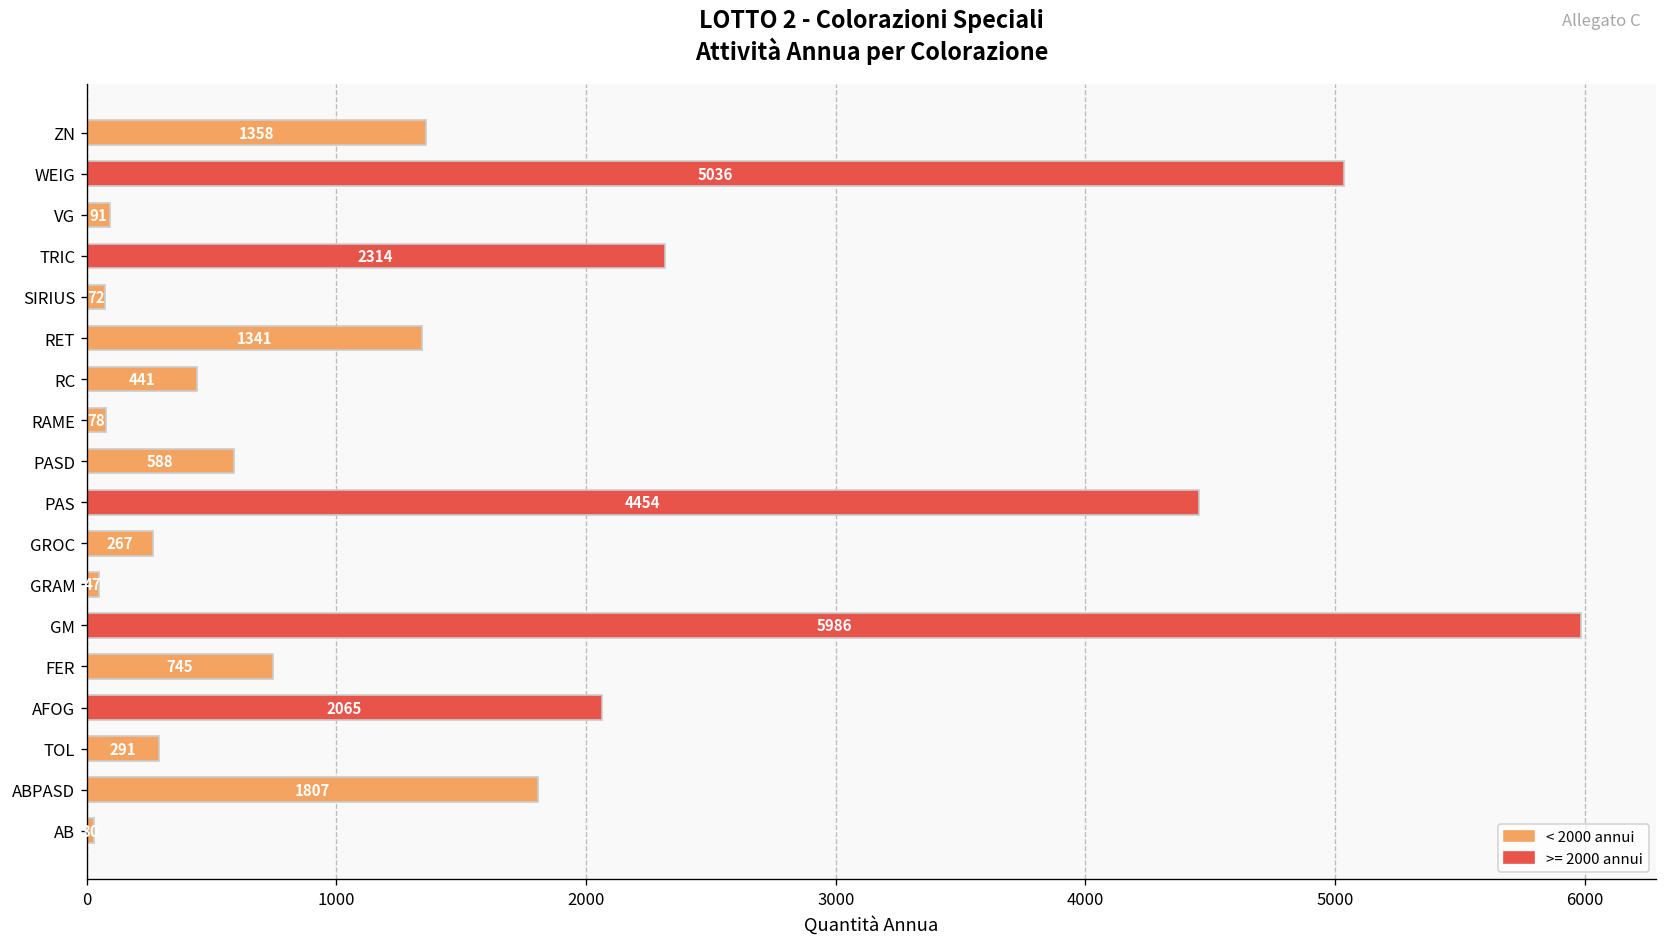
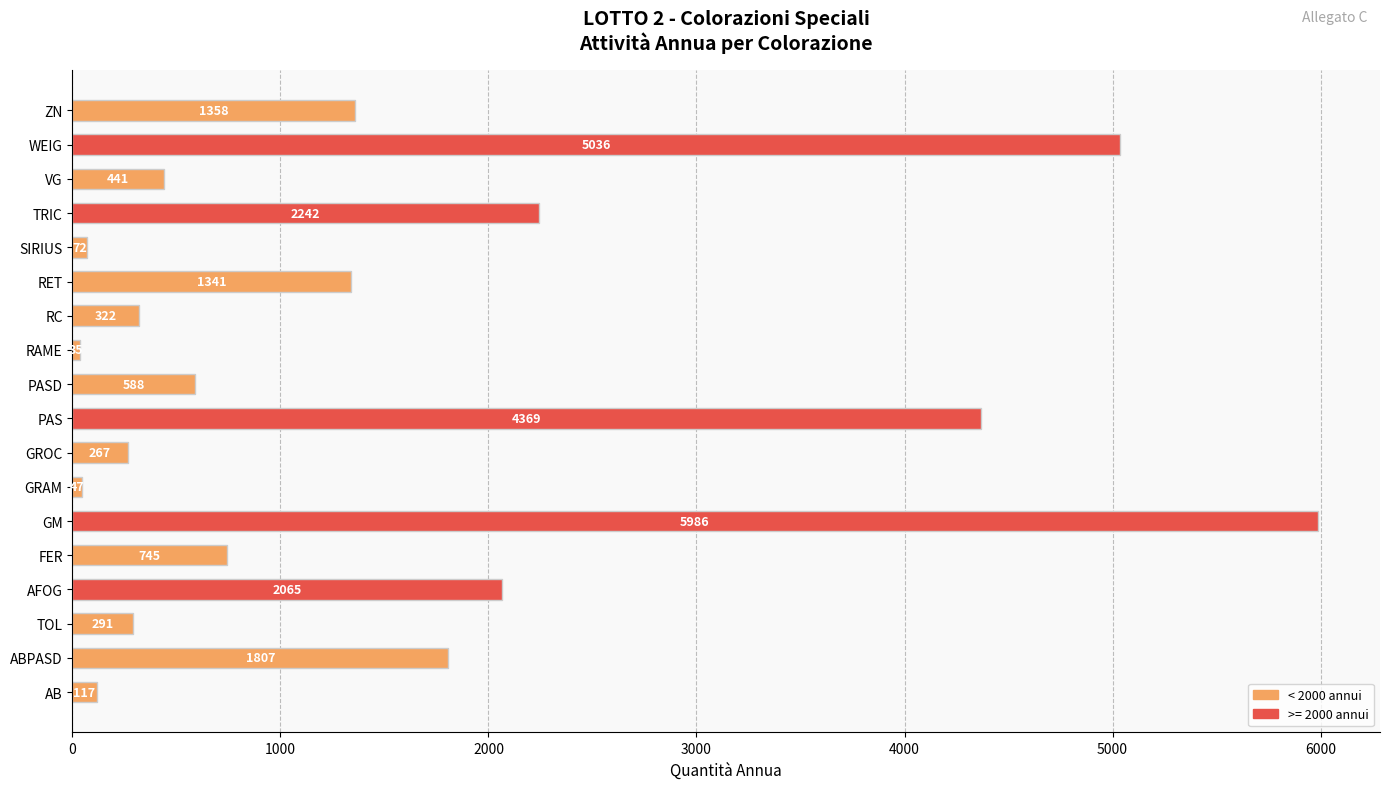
VG: 91 -> 441
TRIC: 2314 -> 2242
RC: 441 -> 322
RAME: 80 -> 40
PAS: 4454 -> 4369
AB: 30 -> 120
